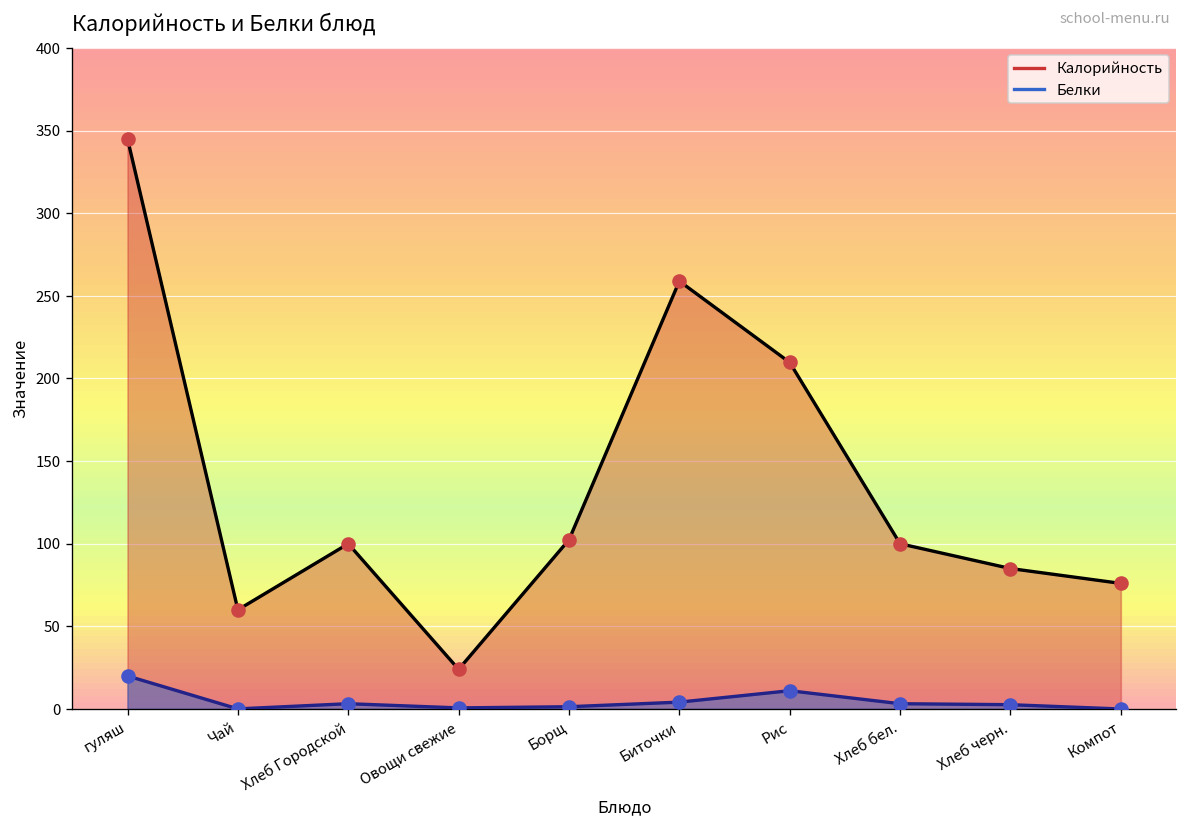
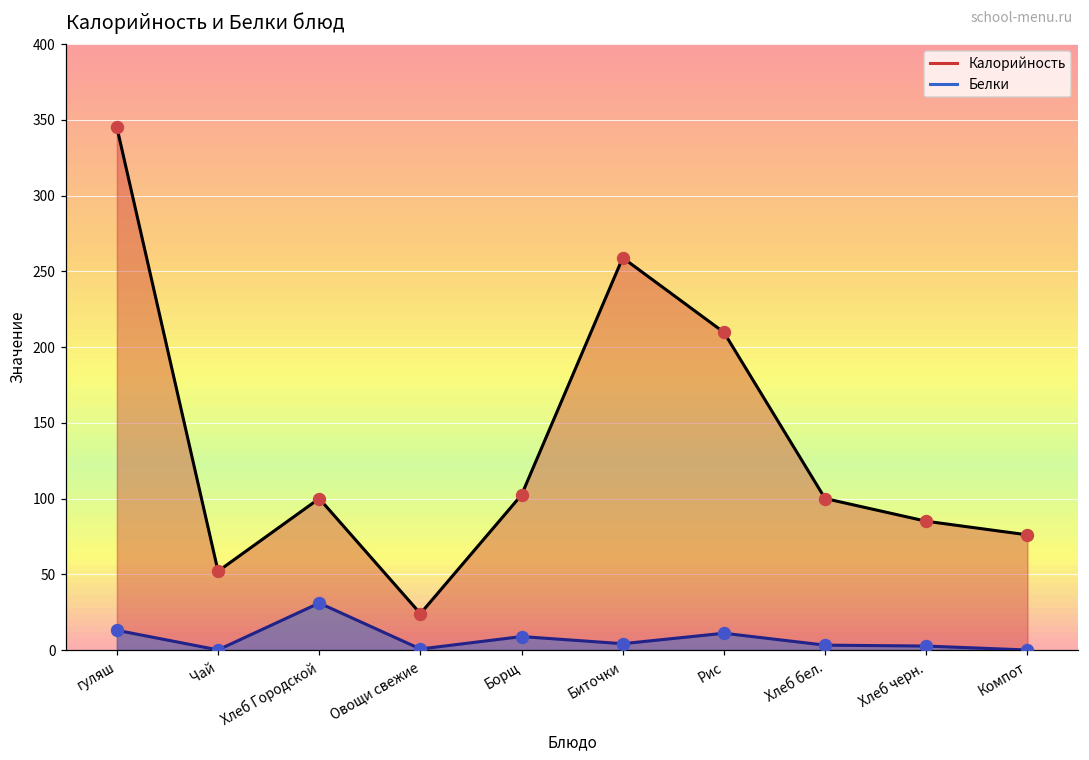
Белки, гуляш: 20 -> 13
Калорийность, Чай: 60 -> 52
Белки, Хлеб Городской: 3 -> 31
Белки, Борщ: 1 -> 9
